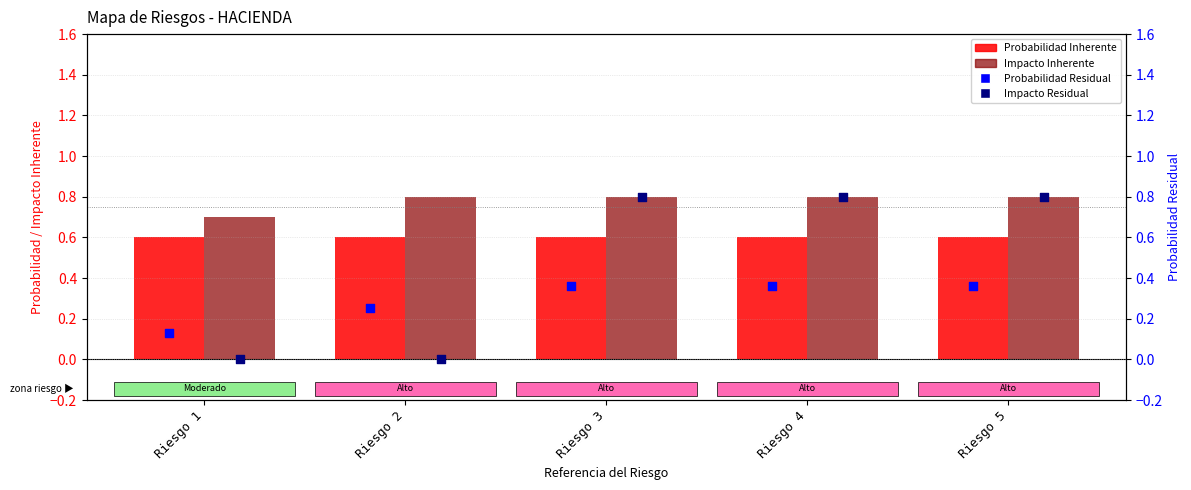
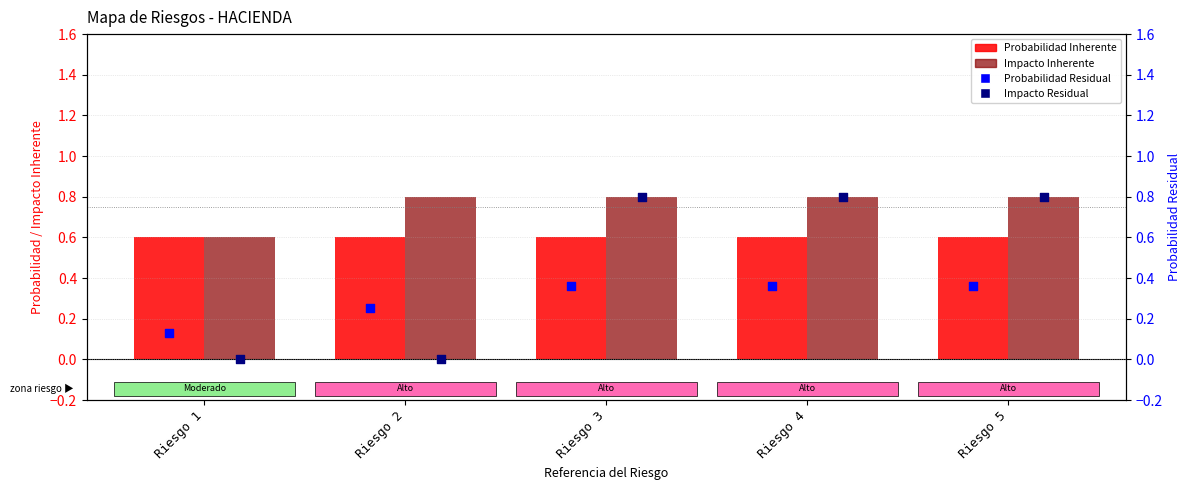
Impacto Inherente, Riesgo 1: 0.7 -> 0.6
